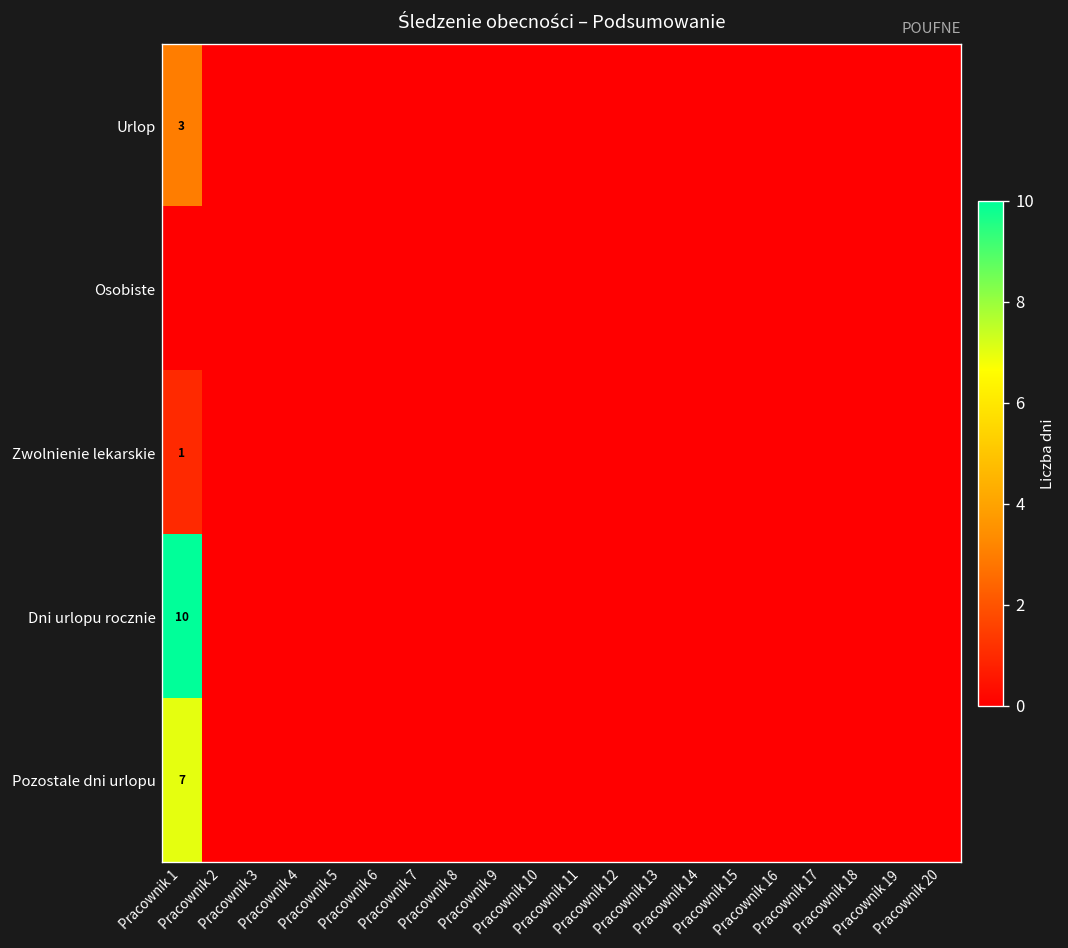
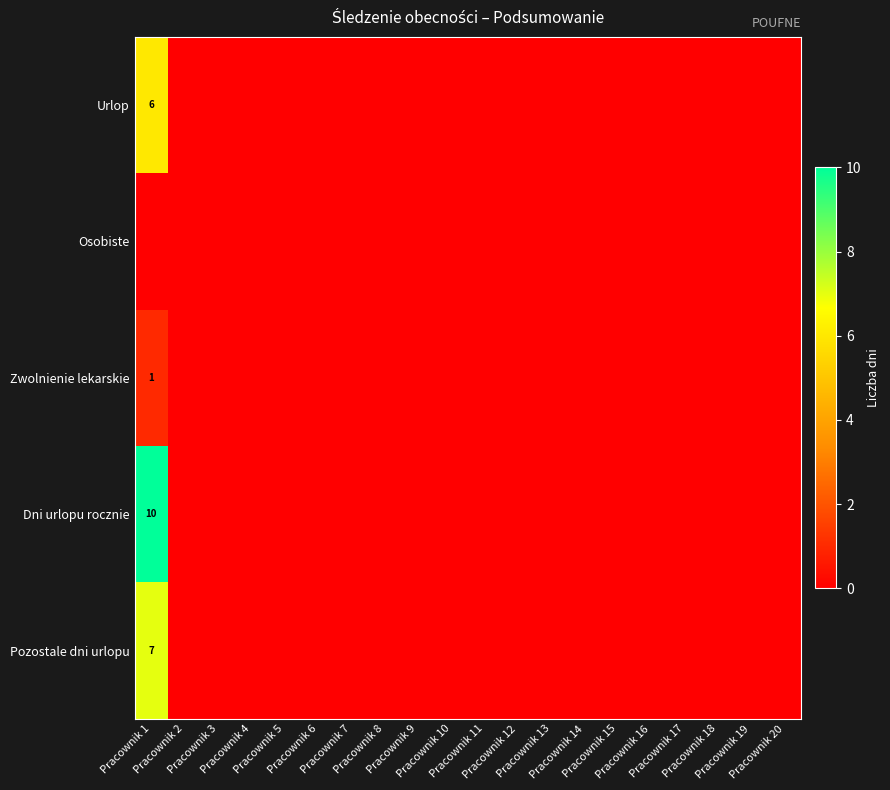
Urlop, Pracownik 1: 3 -> 6
